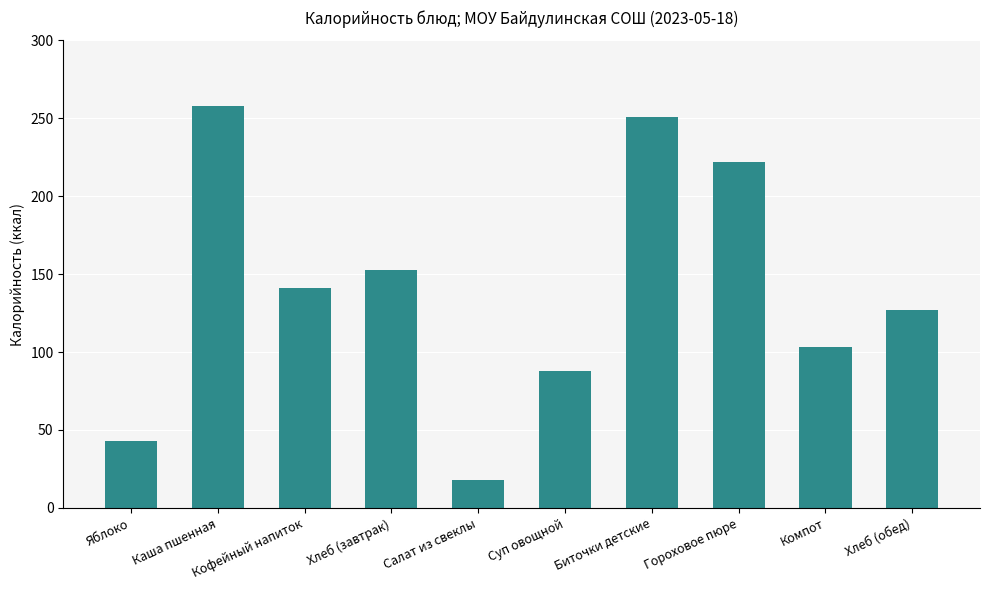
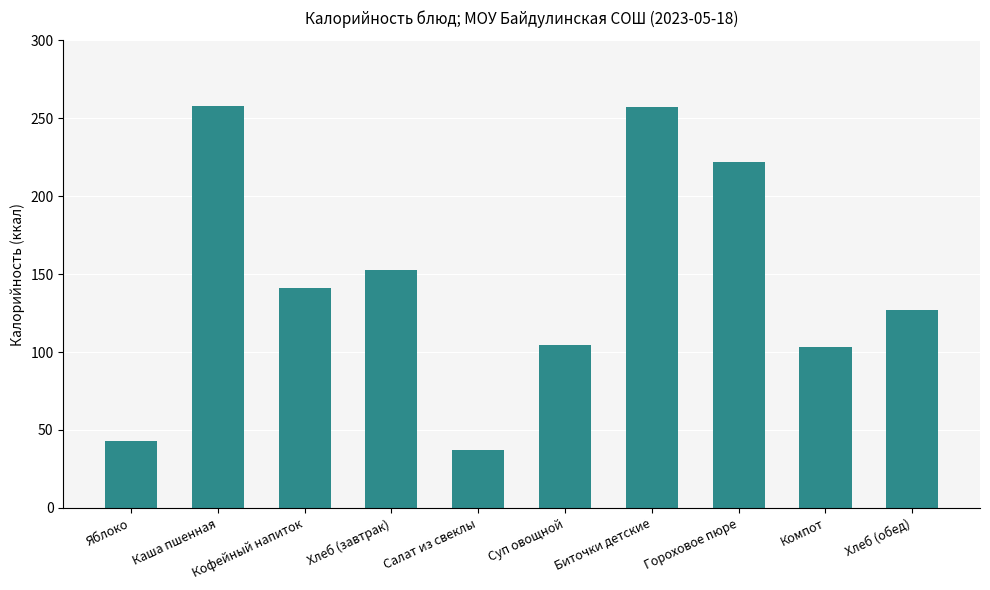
Салат из свеклы: 18 -> 37
Суп овощной: 88 -> 104
Биточки детские: 251 -> 257
